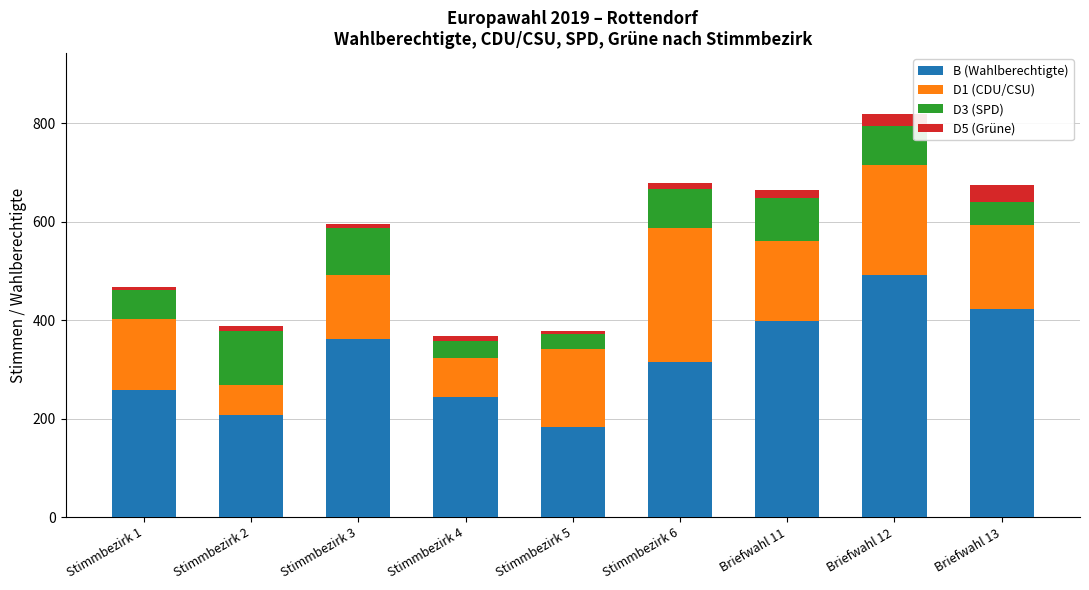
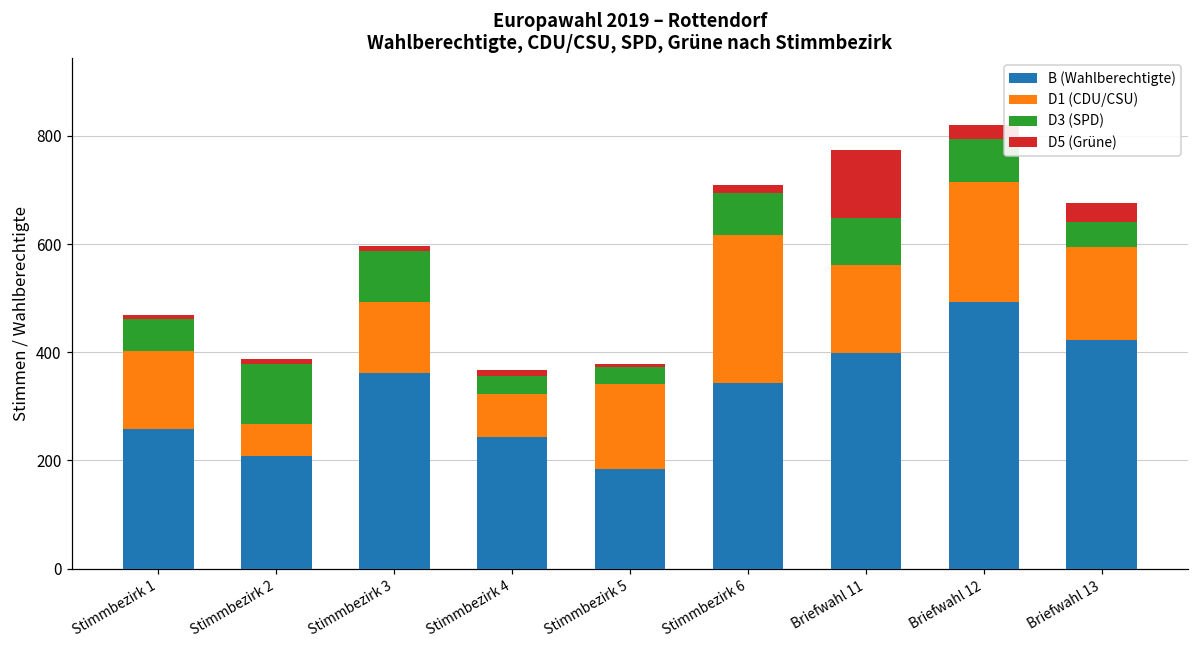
B (Wahlberechtigte), Stimmbezirk 6: 320 -> 340
D5 (Grüne), Briefwahl 11: 20 -> 130
